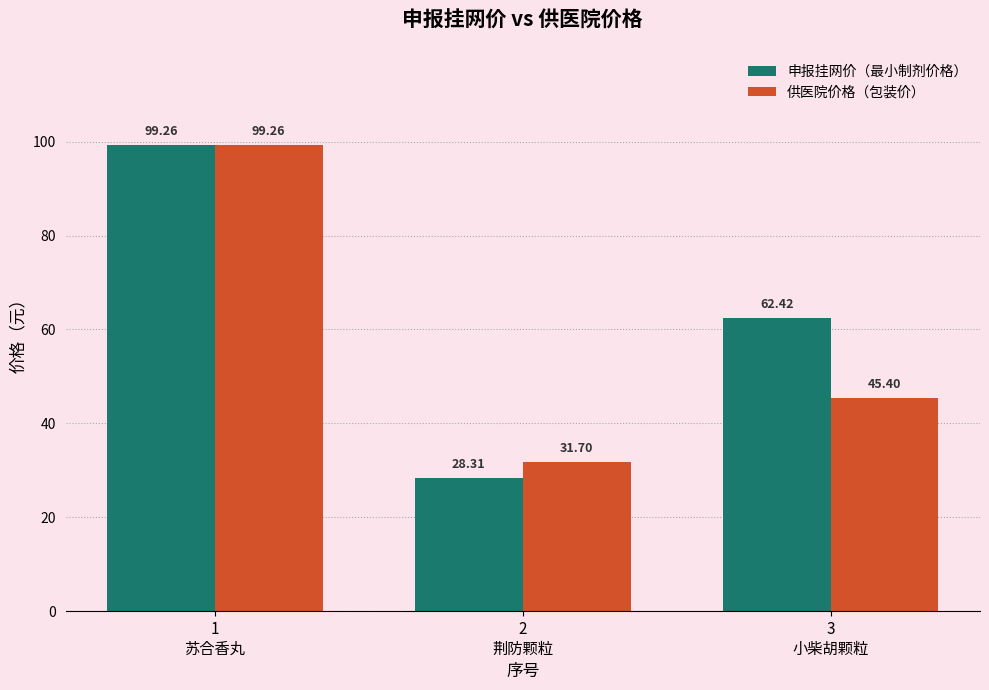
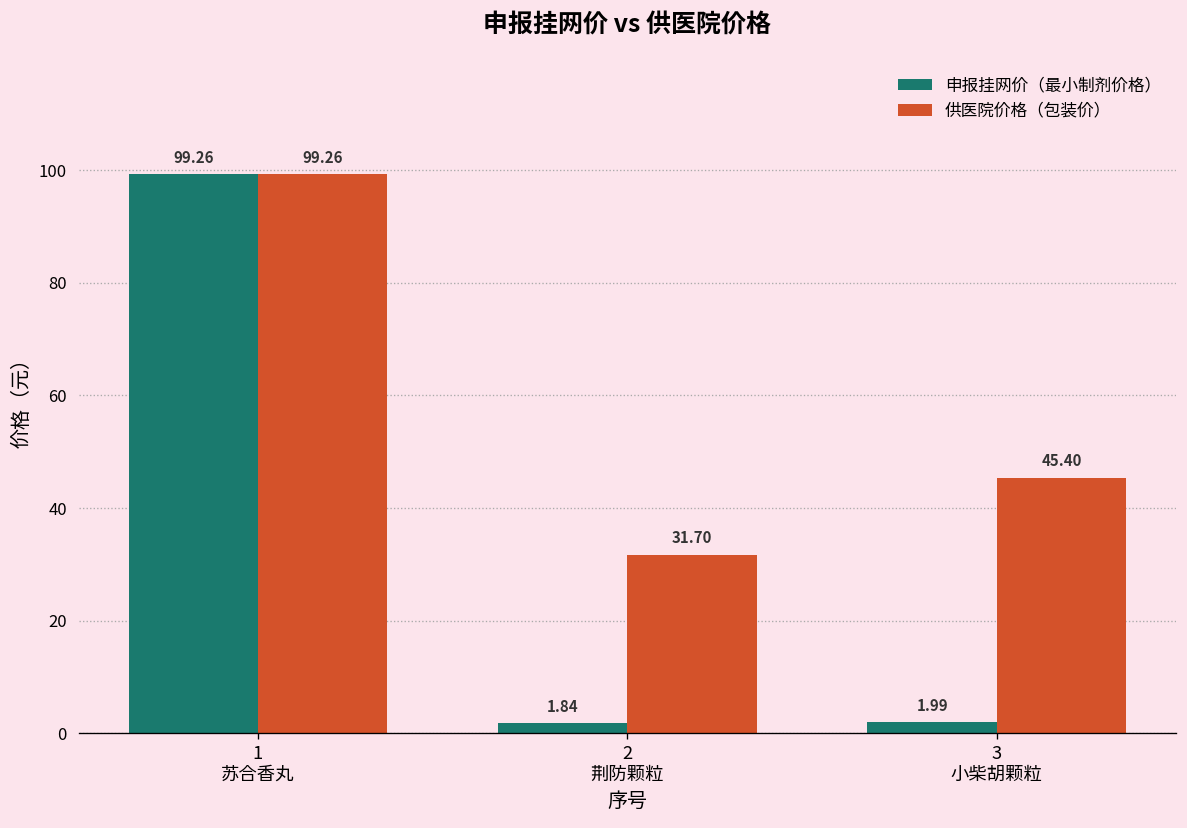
申报挂网价（最小制剂价格）, 2 荆防颗粒: 28.31 -> 1.84
申报挂网价（最小制剂价格）, 3 小柴胡颗粒: 62.42 -> 1.99
